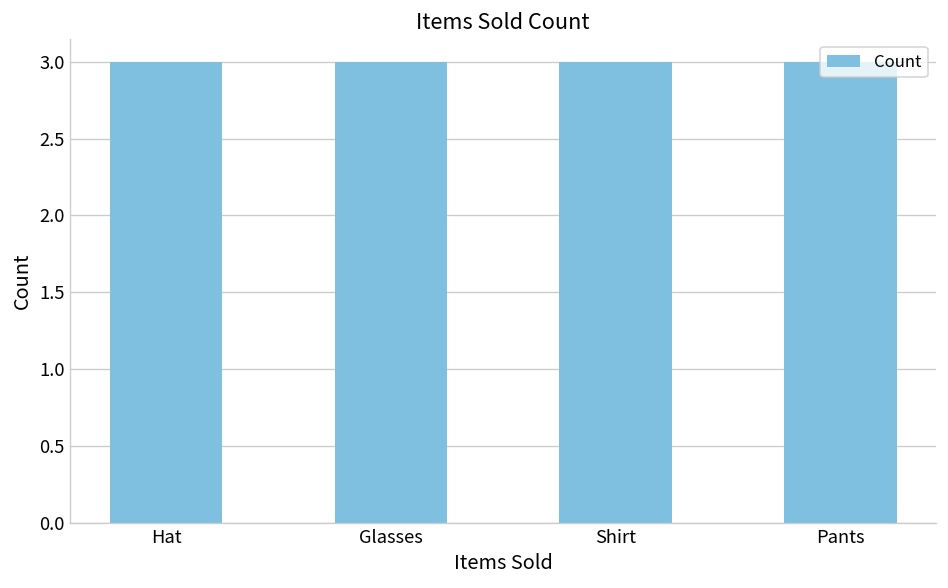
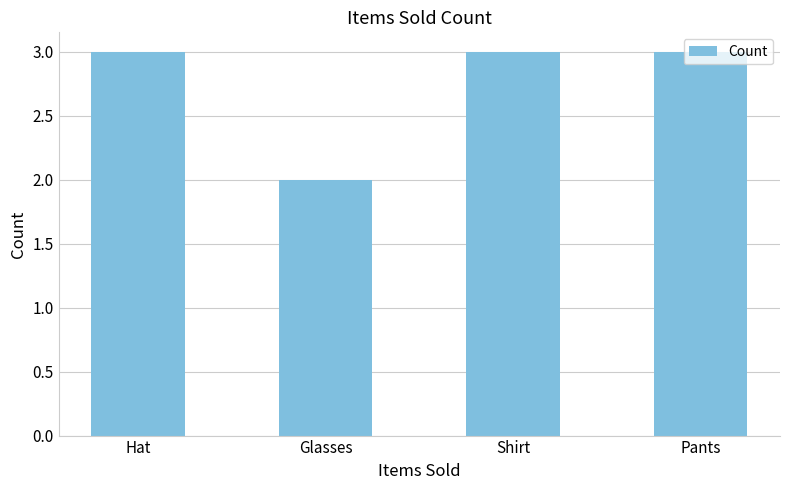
Glasses: 3 -> 2
